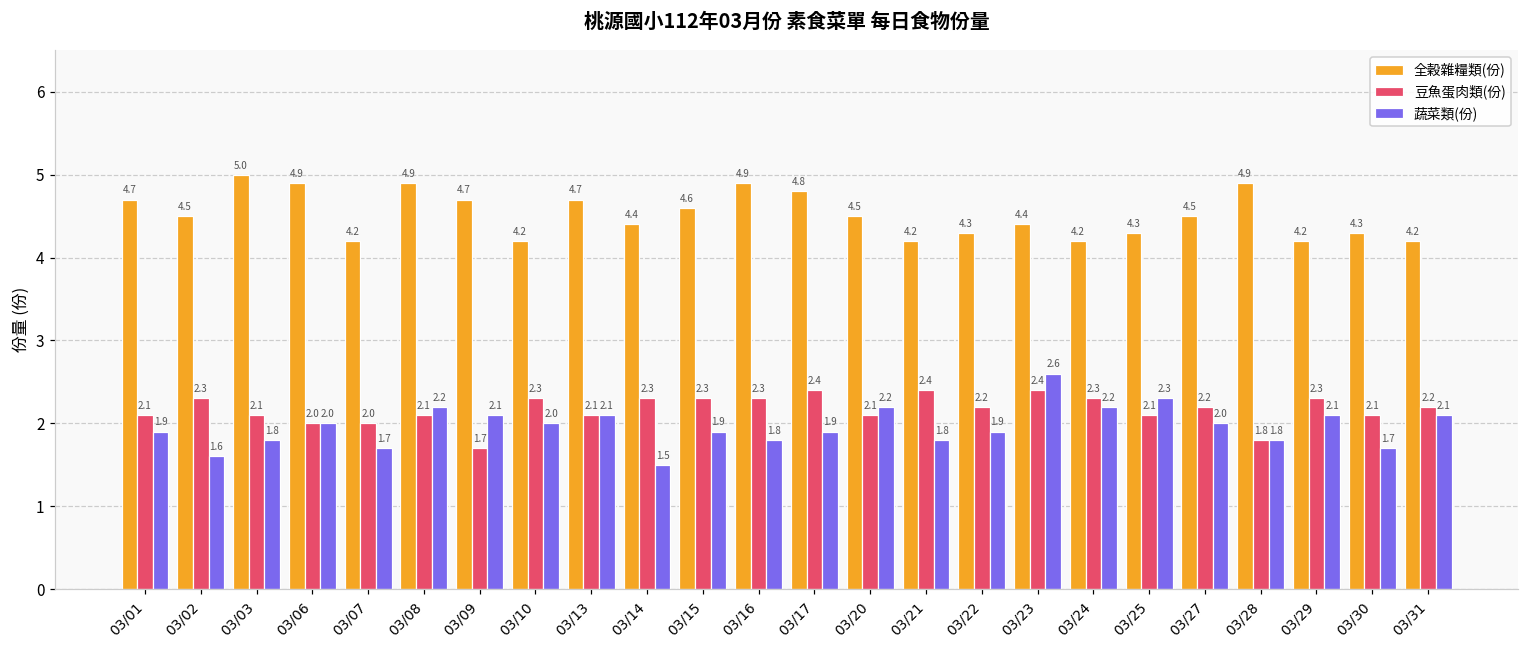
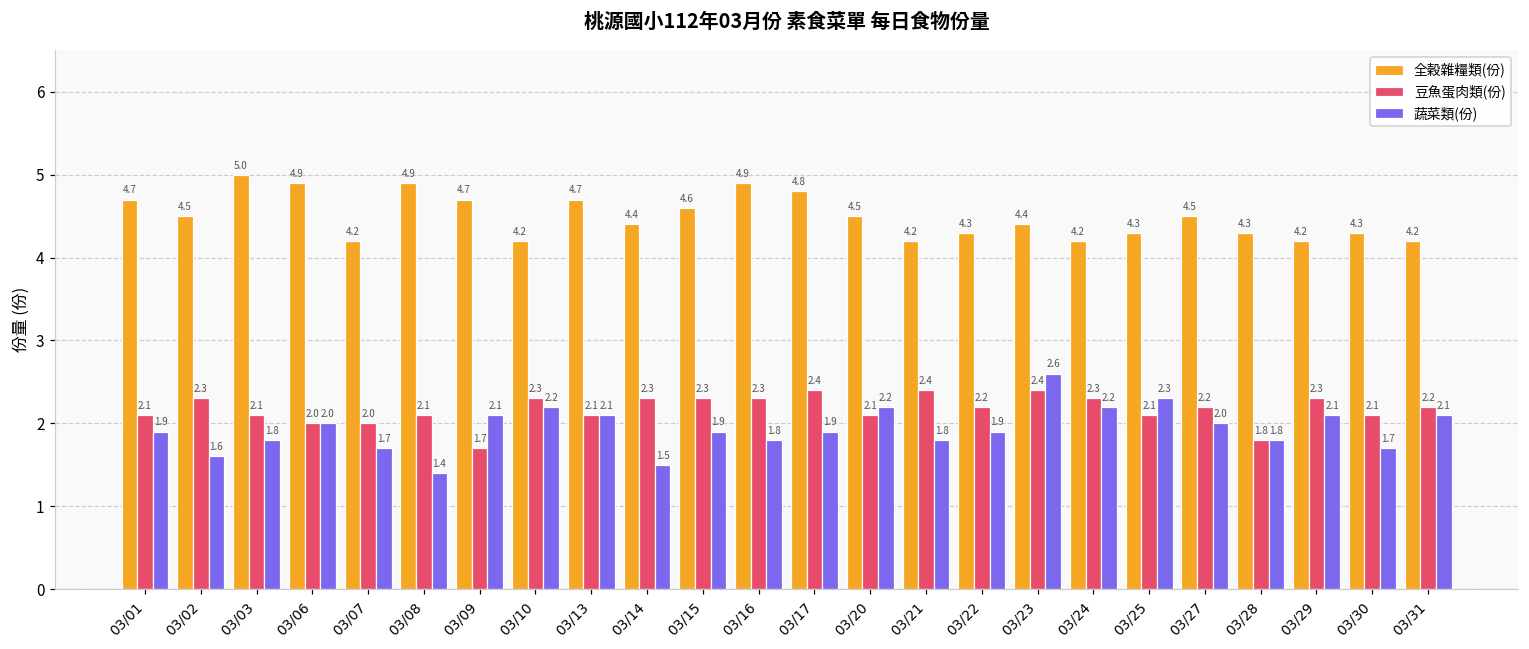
蔬菜類(份), 03/08: 2.2 -> 1.4
蔬菜類(份), 03/10: 2.0 -> 2.2
全穀雜糧類(份), 03/28: 4.9 -> 4.3
